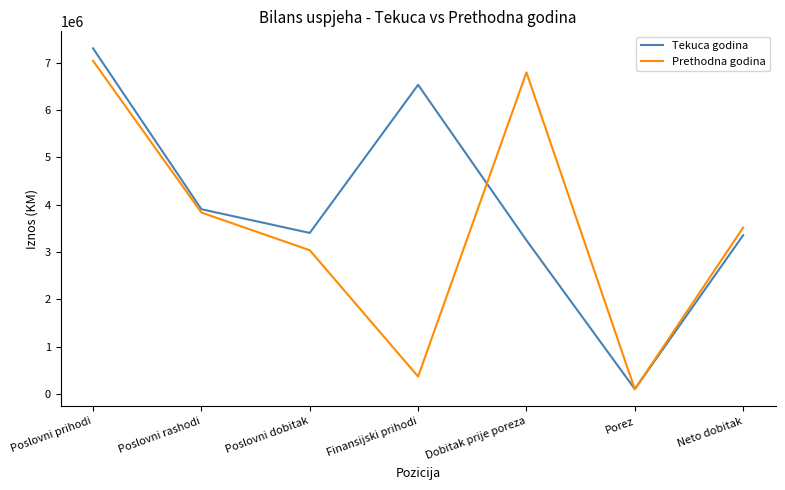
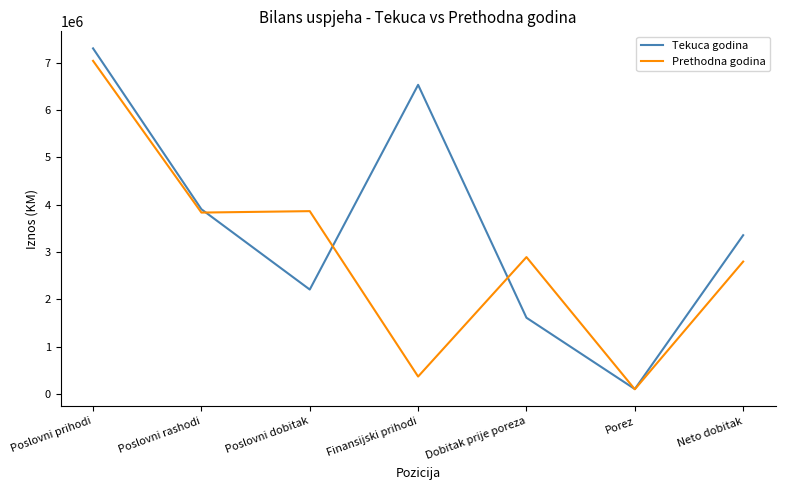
Tekuca godina, Poslovni dobitak: 3400000 -> 2200000
Prethodna godina, Poslovni dobitak: 3000000 -> 3900000
Tekuca godina, Dobitak prije poreza: 3200000 -> 1600000
Prethodna godina, Dobitak prije poreza: 6800000 -> 2900000
Prethodna godina, Neto dobitak: 3500000 -> 2800000
